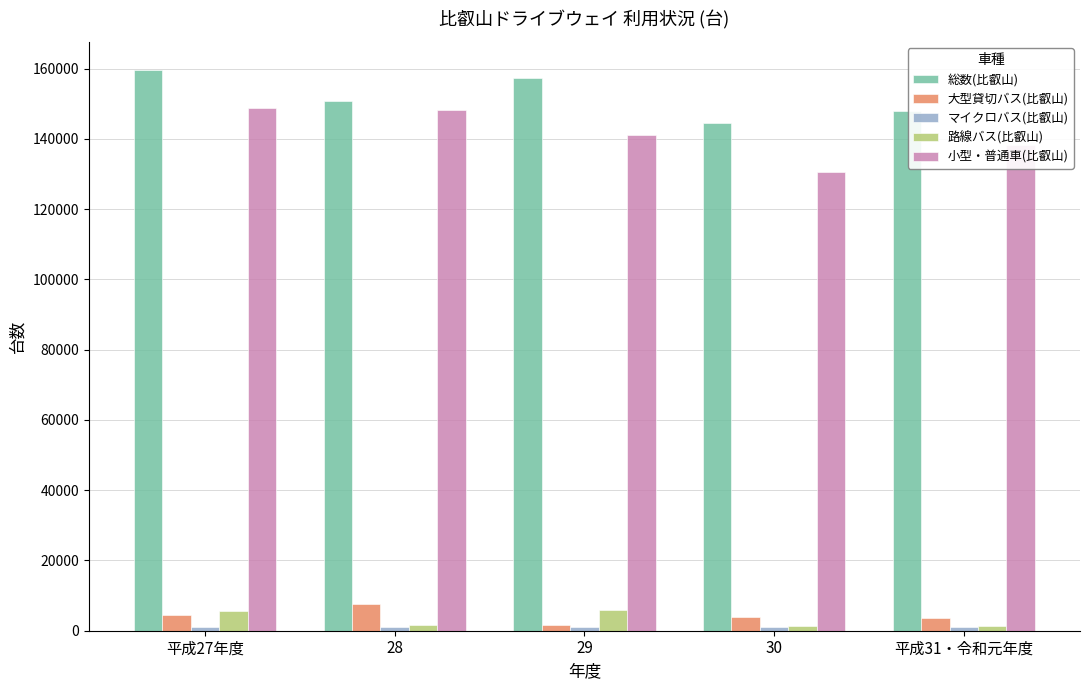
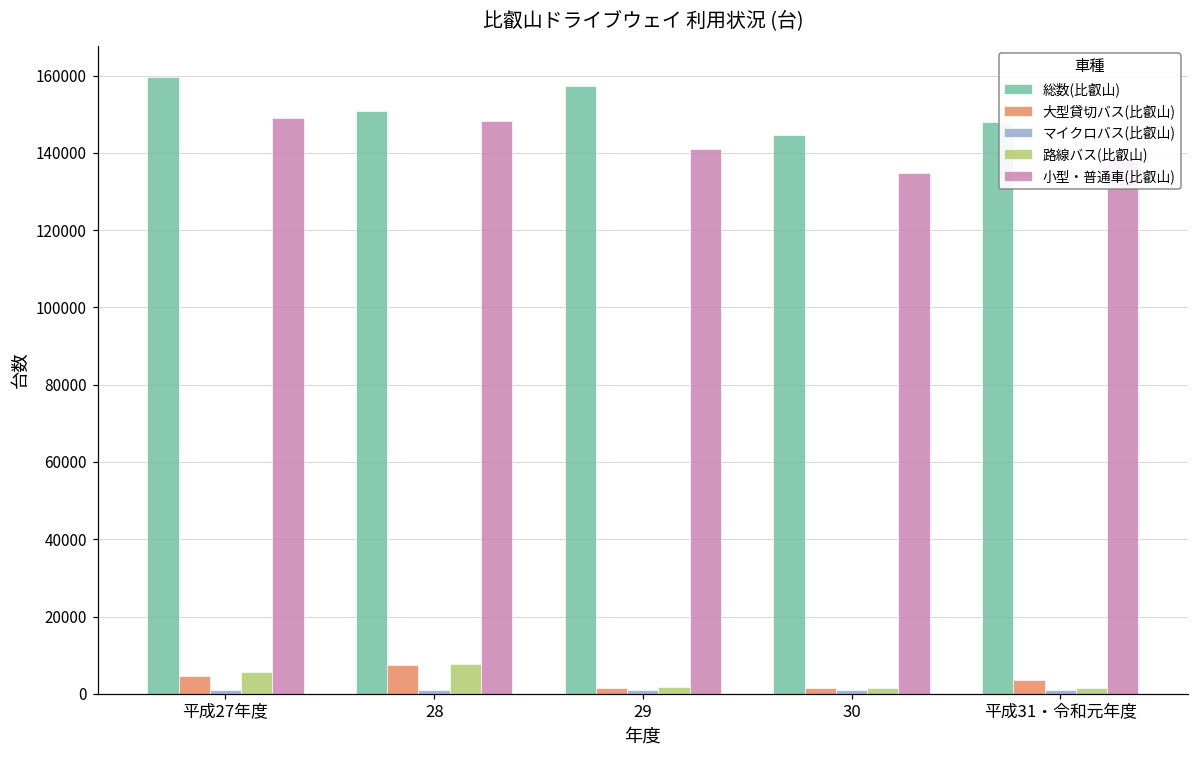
路線バス(比叡山), 28: 2000 -> 8000
路線バス(比叡山), 29: 6000 -> 2000
大型貸切バス(比叡山), 30: 4000 -> 1000
小型・普通車(比叡山), 30: 131000 -> 135000
